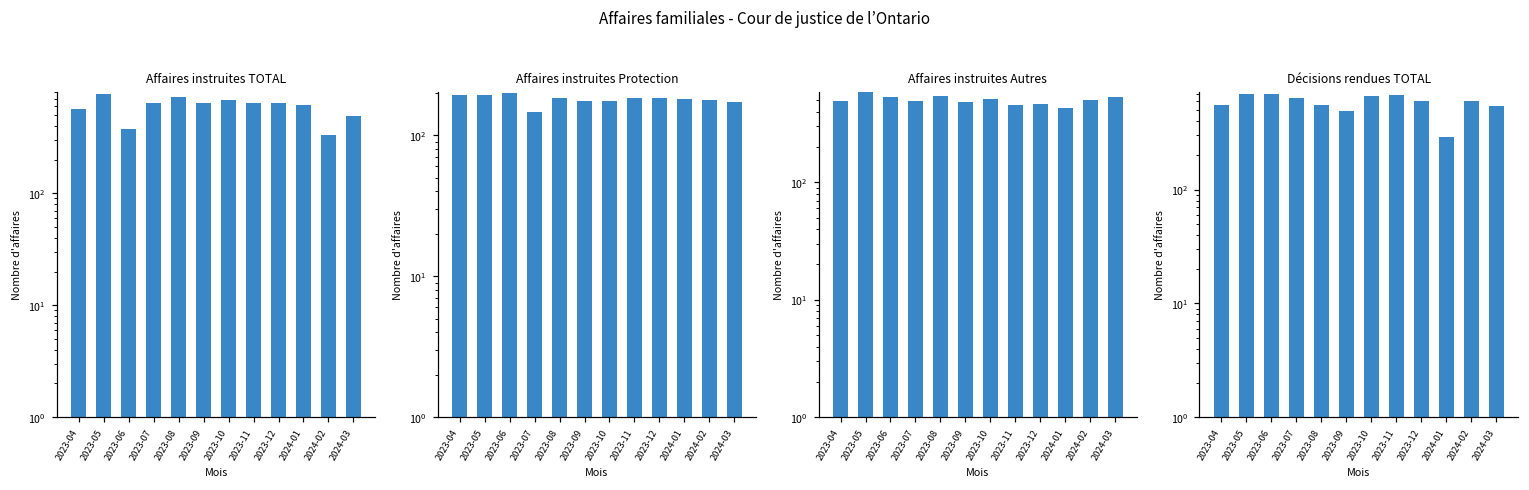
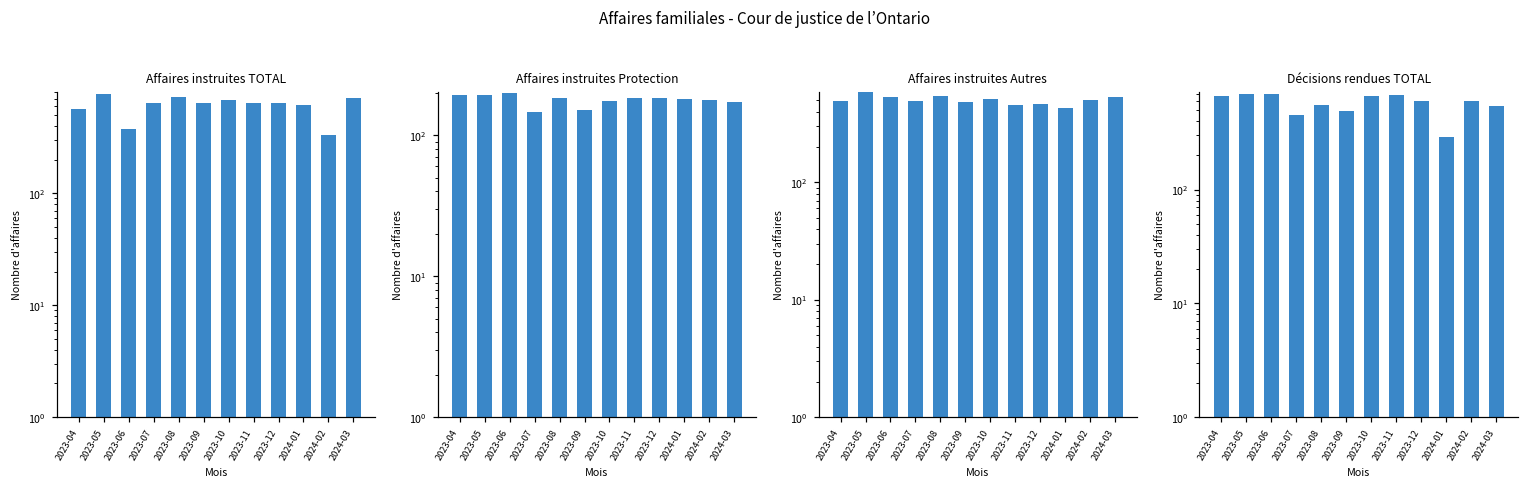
Affaires instruites TOTAL, 2024-03: 500 -> 700
Affaires instruites Protection, 2023-09: 180 -> 150
Décisions rendues TOTAL, 2023-04: 600 -> 700
Décisions rendues TOTAL, 2023-07: 600 -> 500
